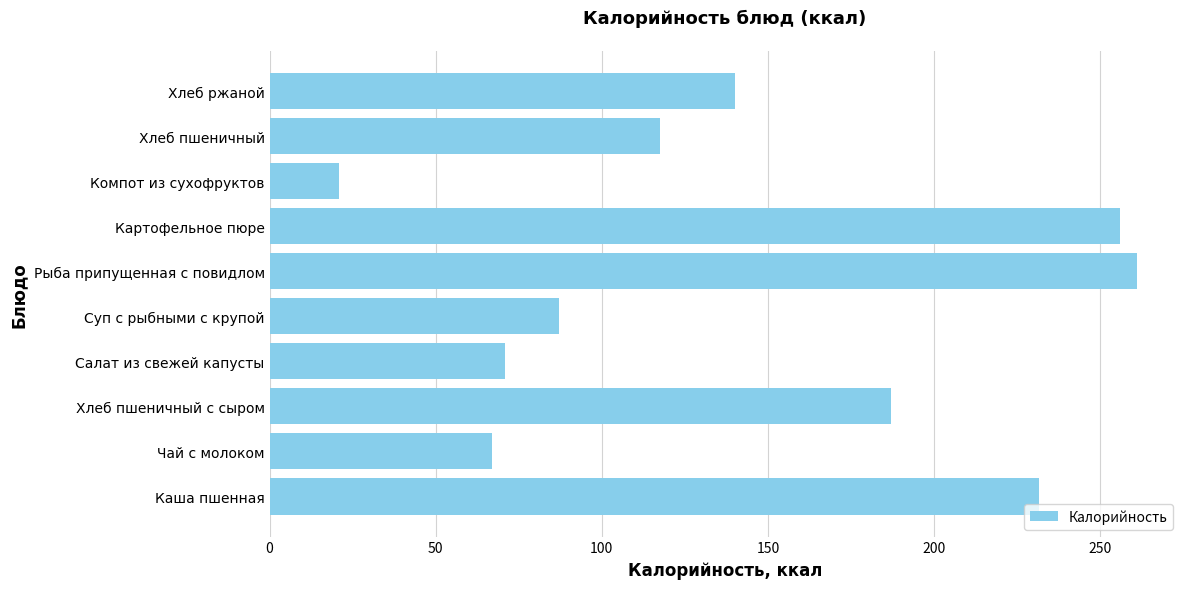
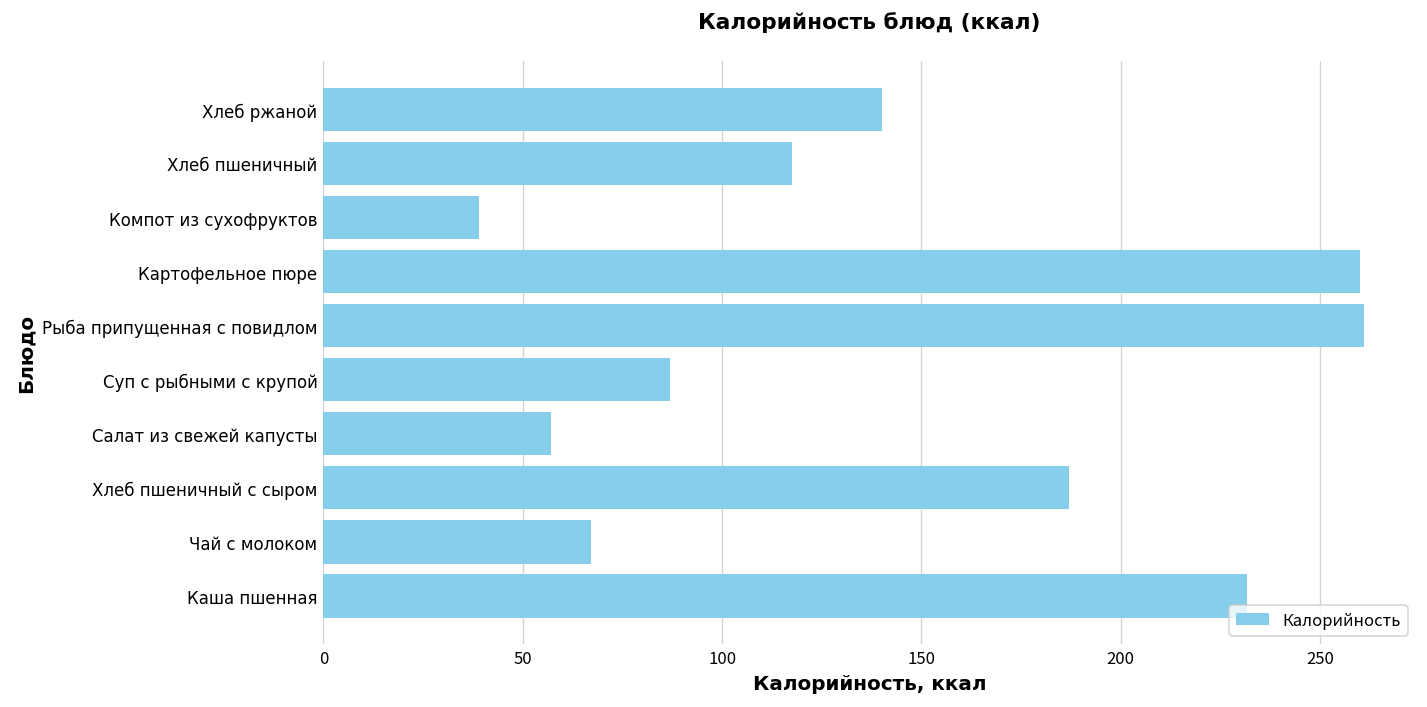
Компот из сухофруктов: 21 -> 39
Картофельное пюре: 256 -> 260
Салат из свежей капусты: 71 -> 57
